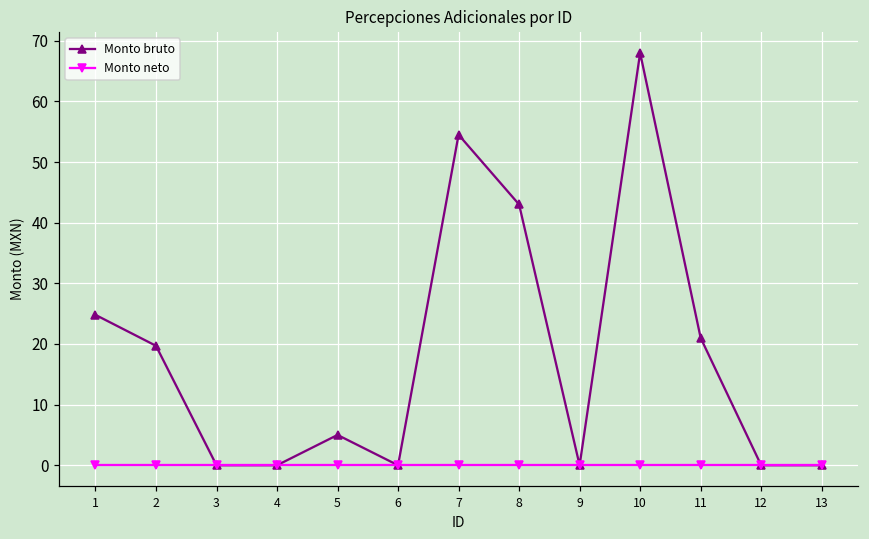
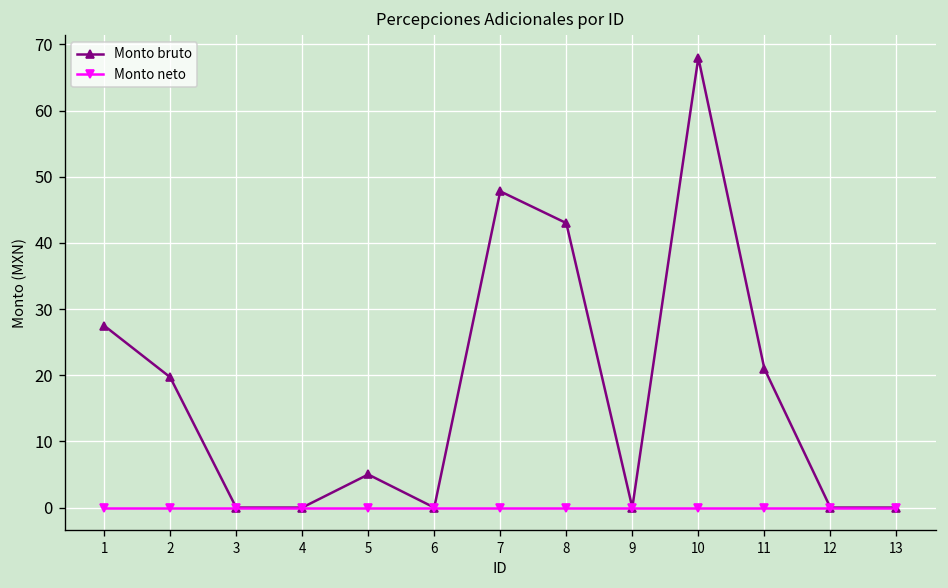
Monto bruto, 1: 25 -> 28
Monto bruto, 7: 55 -> 48
